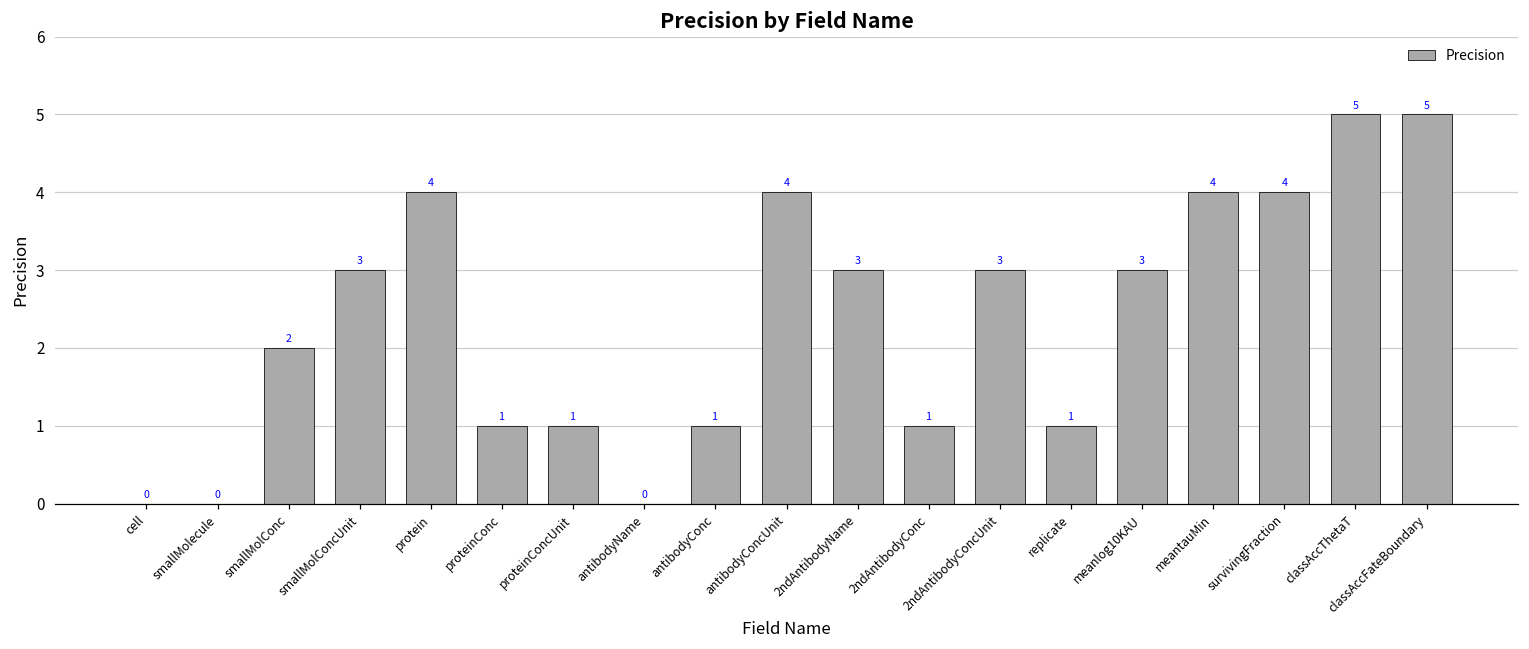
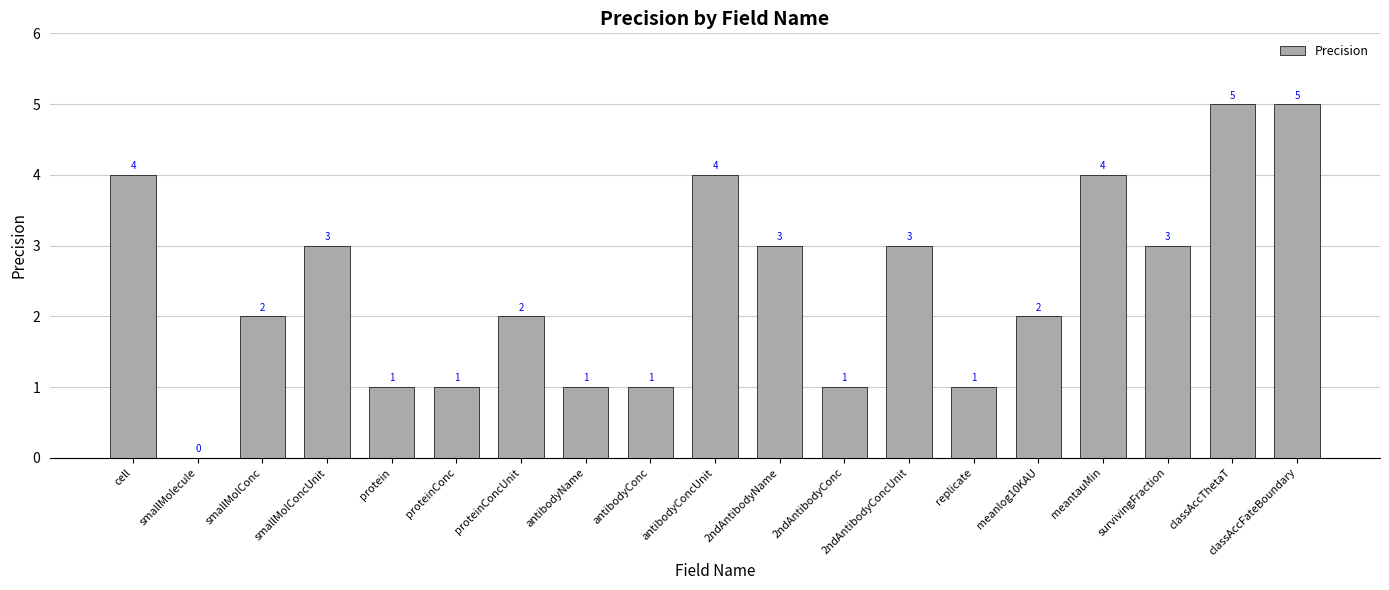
cell: 0 -> 4
protein: 4 -> 1
proteinConcUnit: 1 -> 2
antibodyName: 0 -> 1
meanlog10KAU: 3 -> 2
survivingFraction: 4 -> 3
